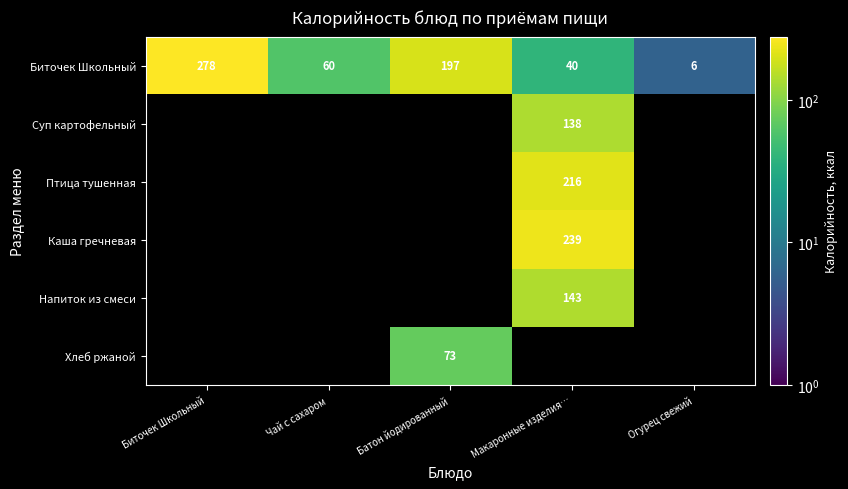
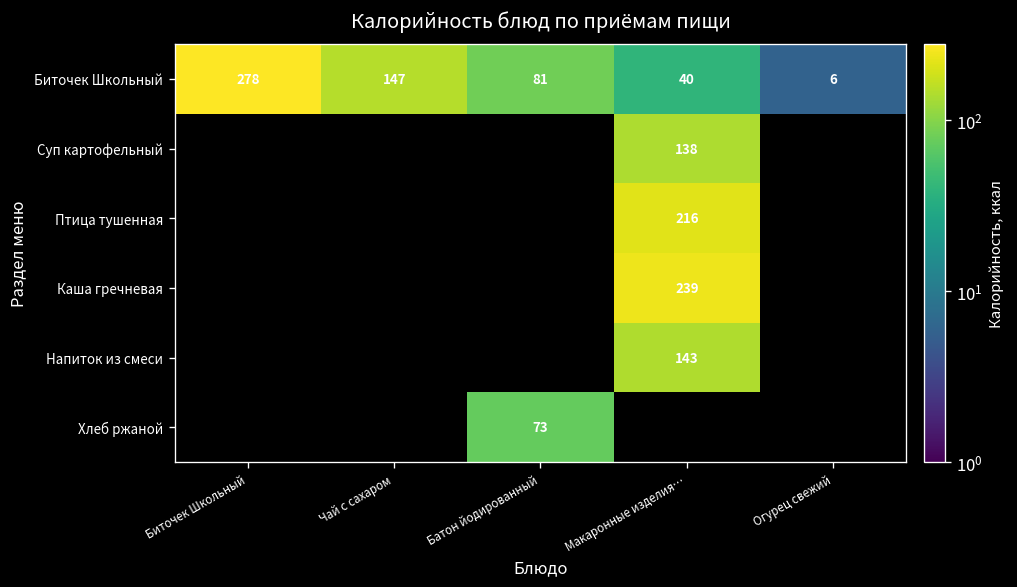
Биточек Школьный, Чай с сахаром: 60 -> 147
Биточек Школьный, Батон йодированный: 197 -> 81
